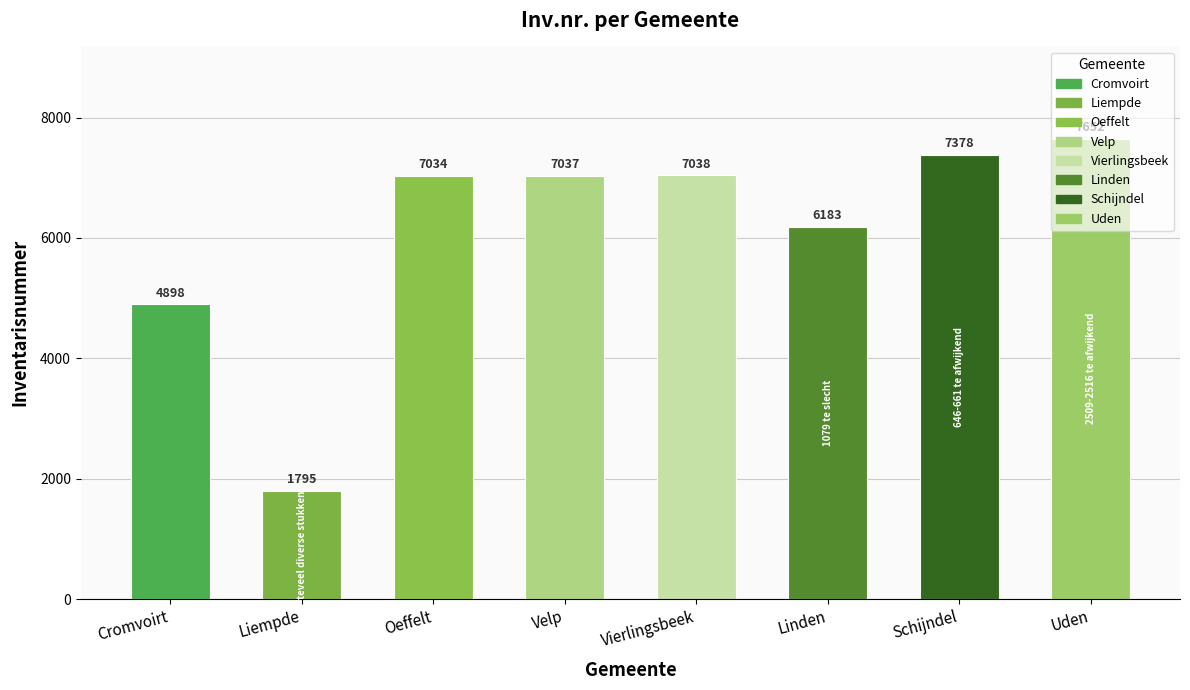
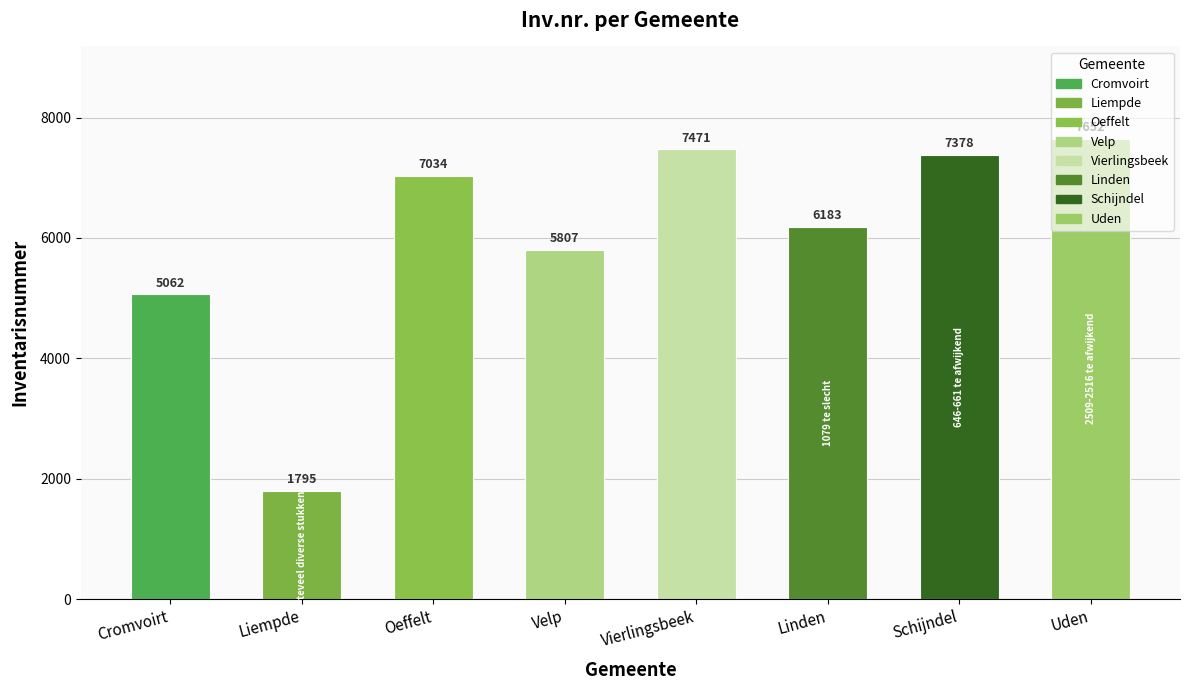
Cromvoirt: 4898 -> 5062
Velp: 7037 -> 5807
Vierlingsbeek: 7038 -> 7471
